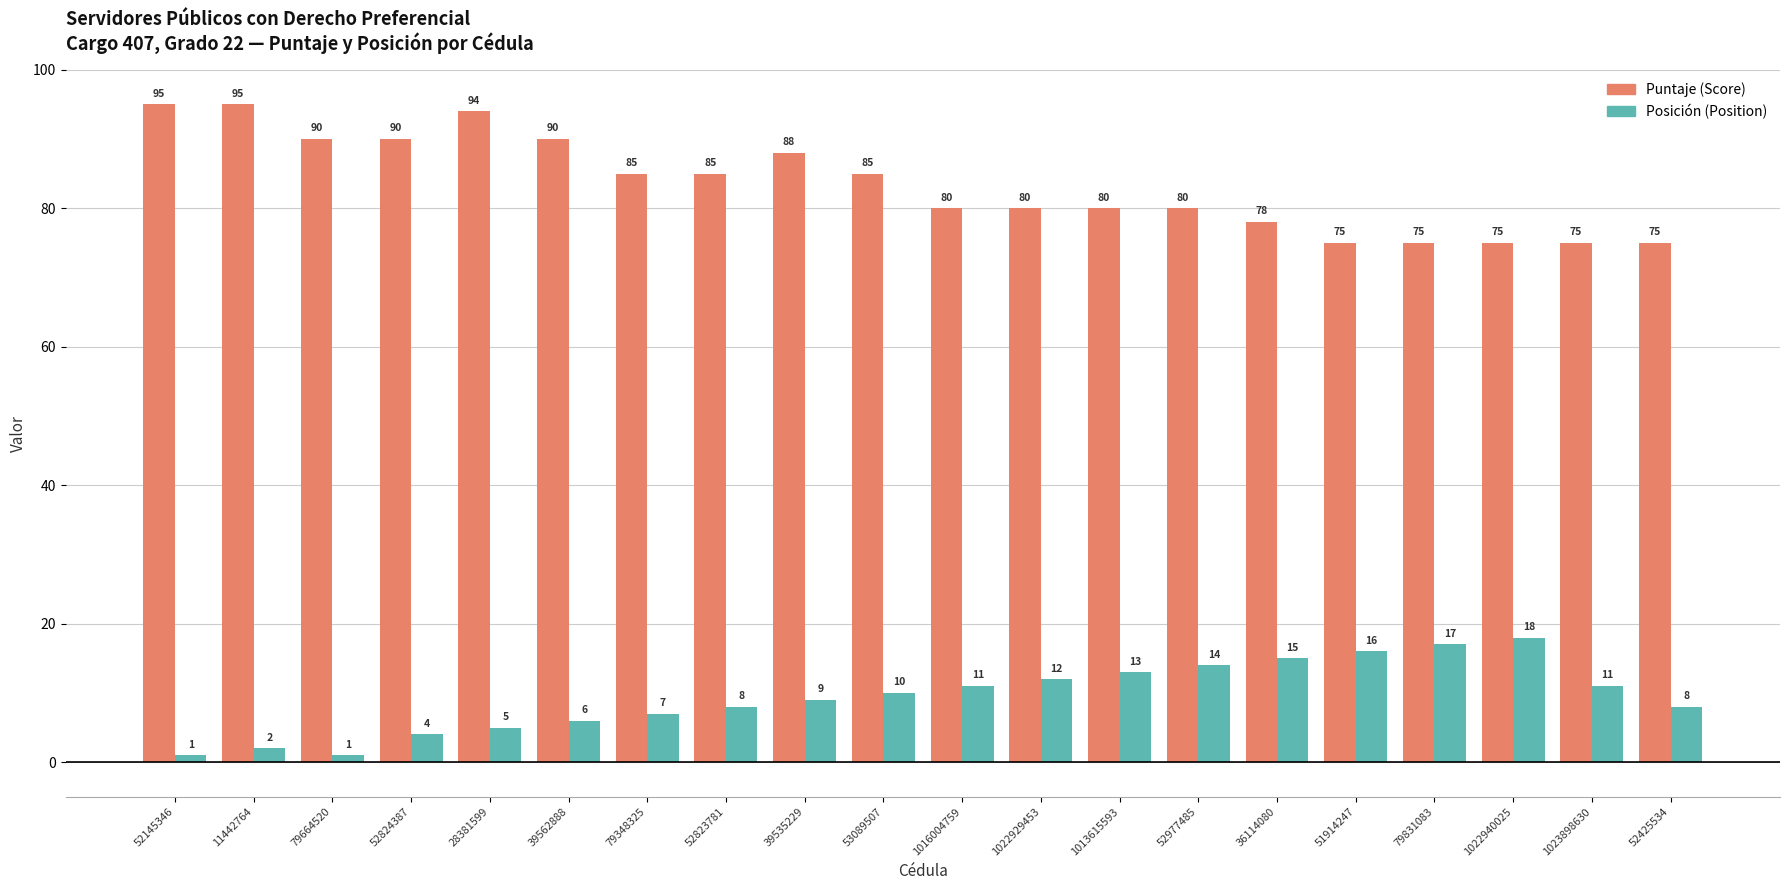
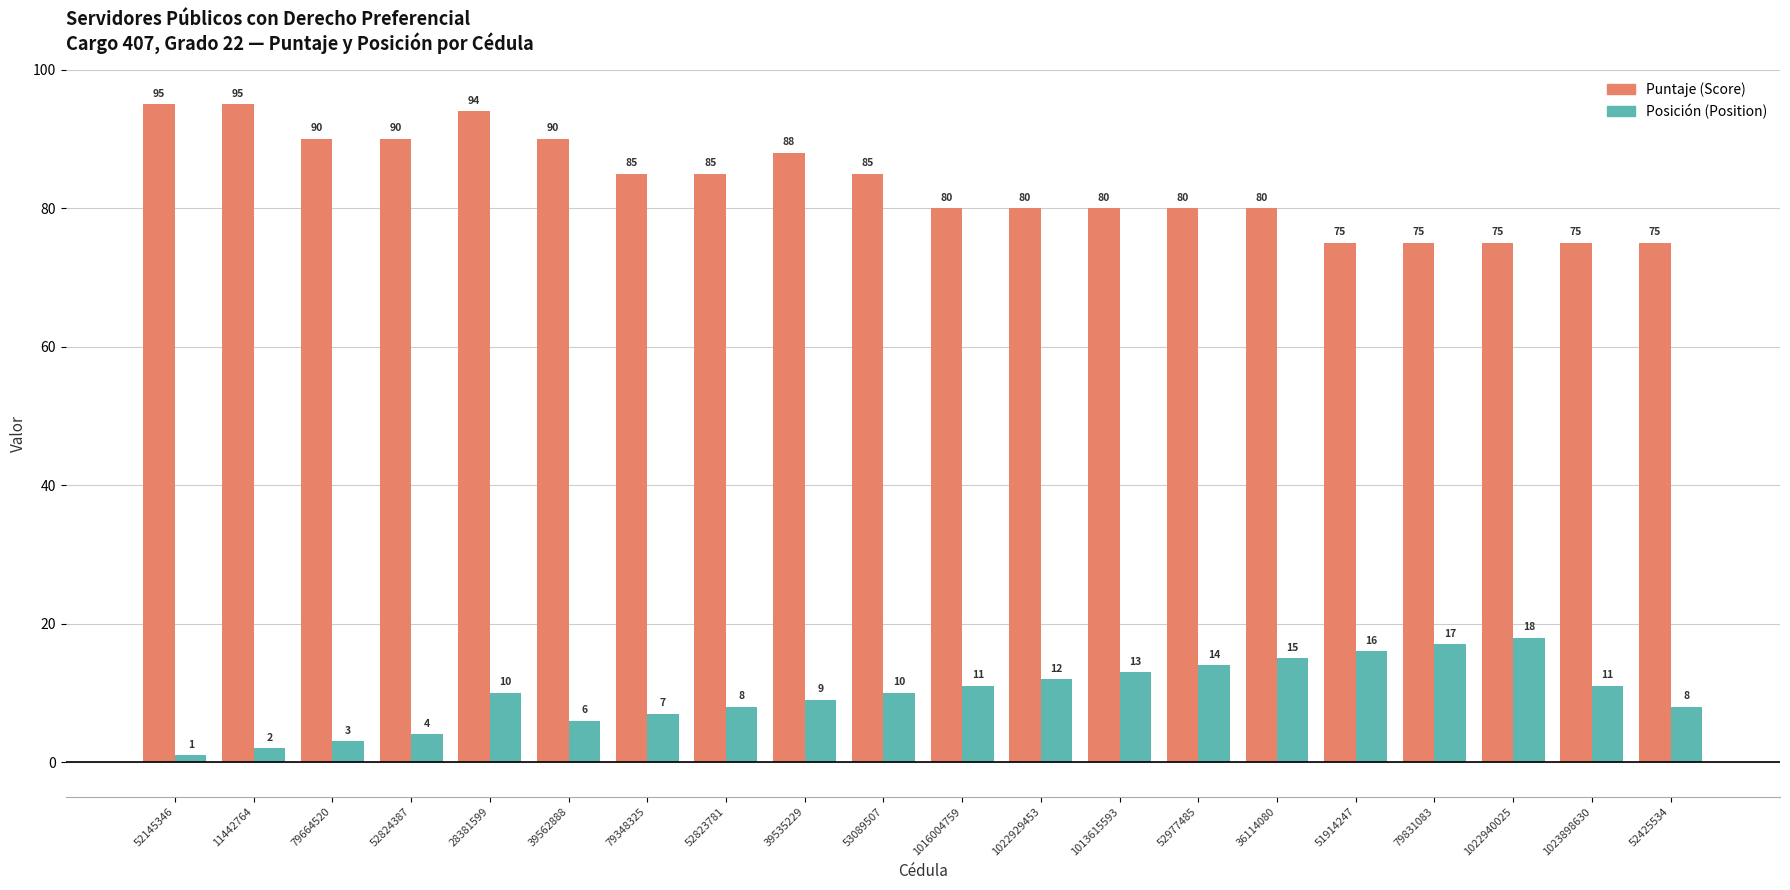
Posición (Position), 79664520: 1 -> 3
Posición (Position), 28381599: 5 -> 10
Puntaje (Score), 36114080: 78 -> 80
